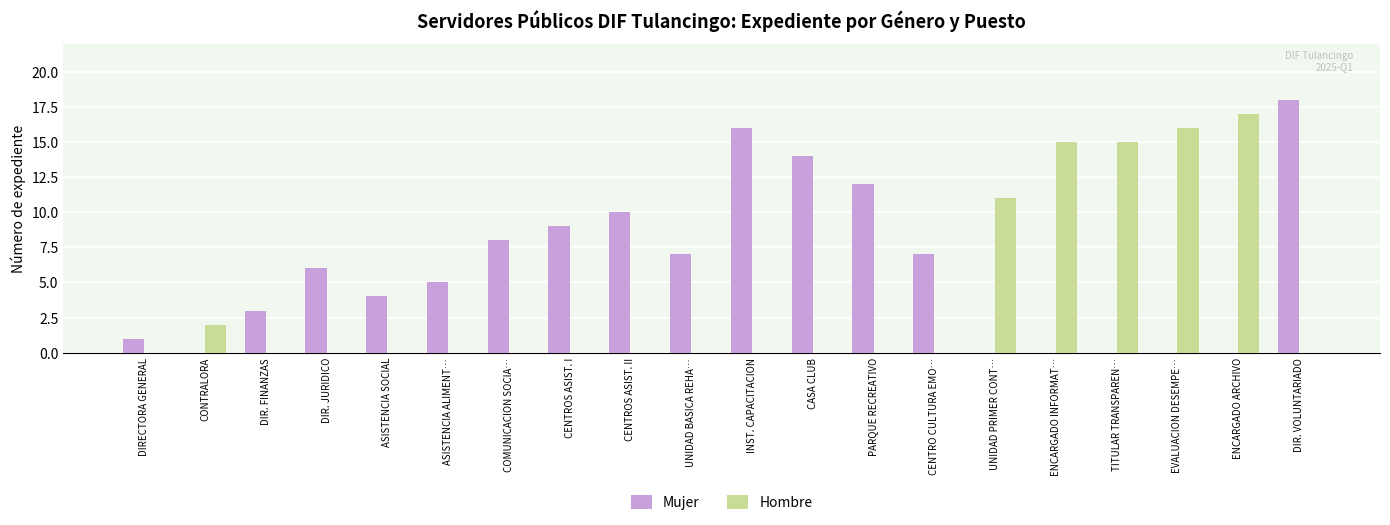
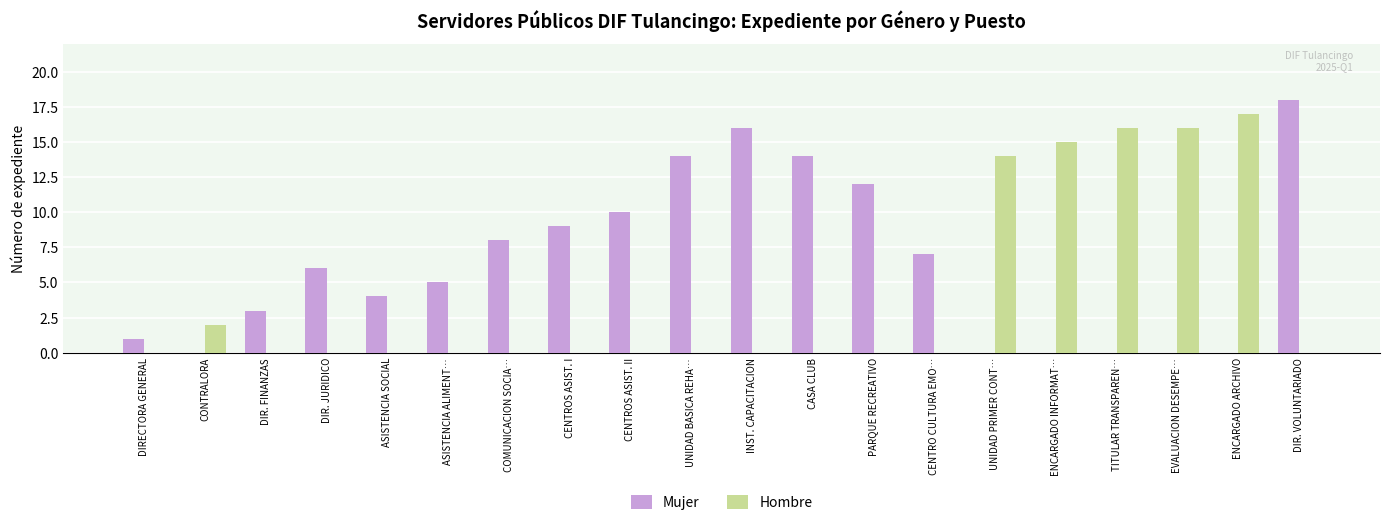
Mujer, UNIDAD BASICA REHA…: 7 -> 14
Hombre, UNIDAD PRIMER CONT…: 11 -> 14
Hombre, TITULAR TRANSPAREN…: 15 -> 16
